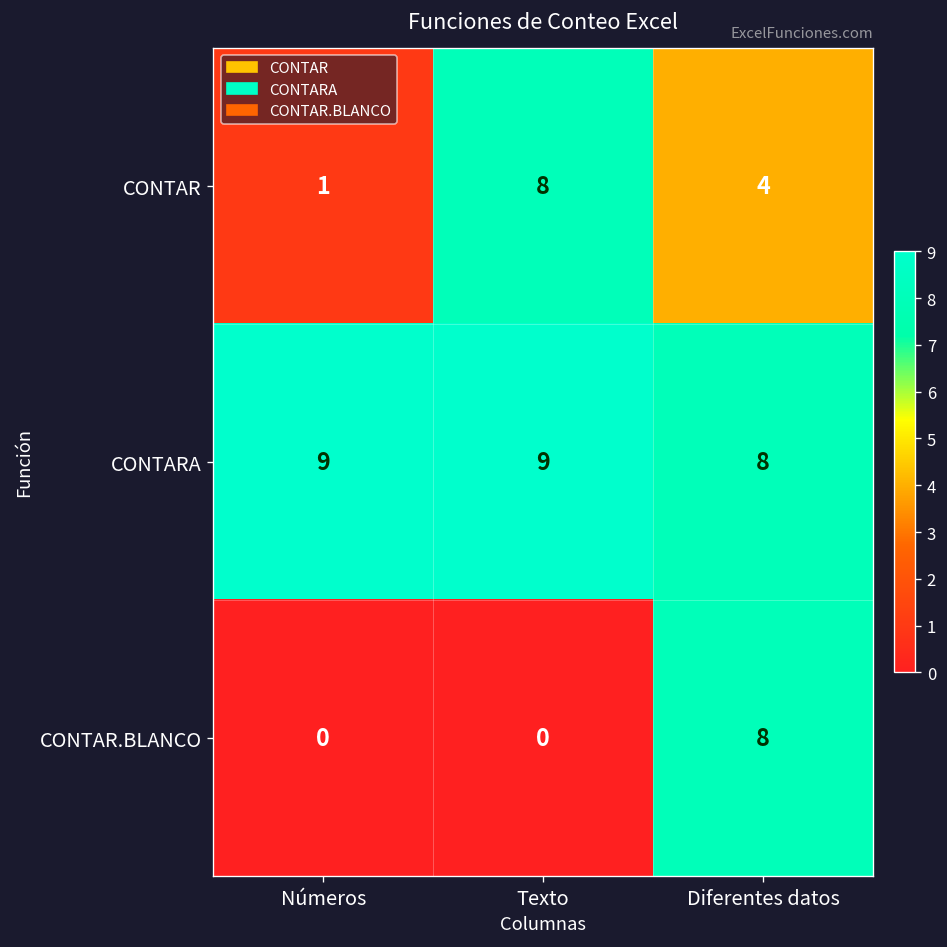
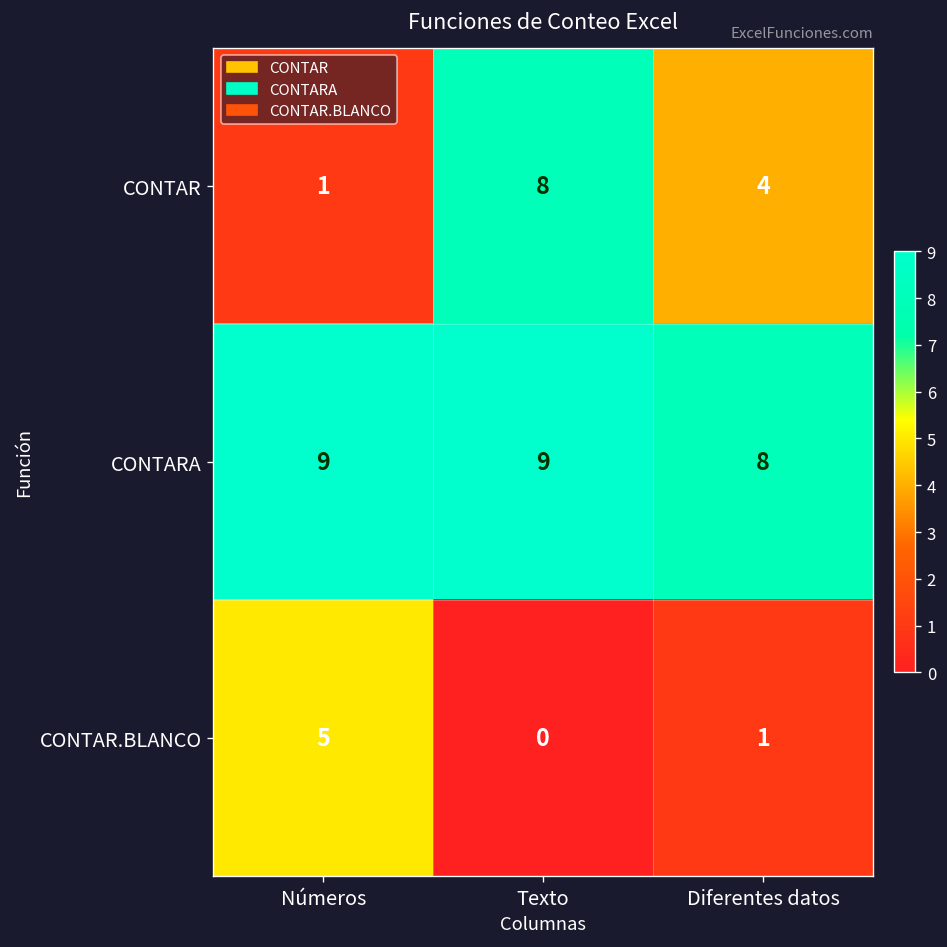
CONTAR.BLANCO, Números: 0 -> 5
CONTAR.BLANCO, Diferentes datos: 8 -> 1
